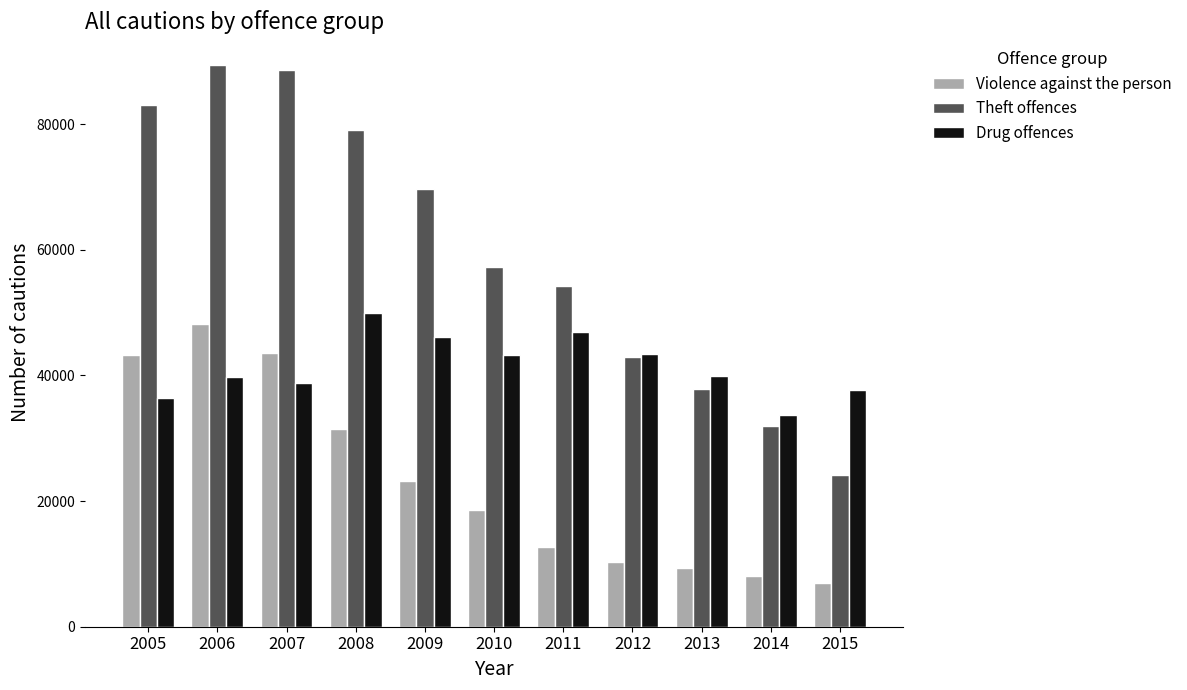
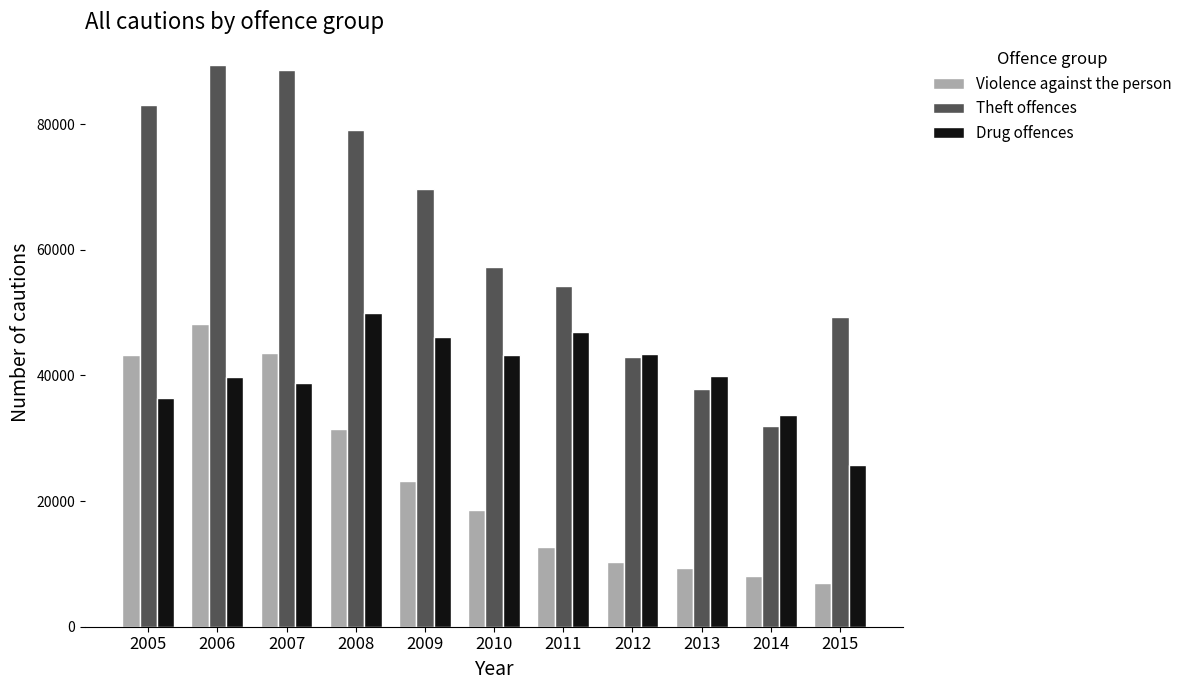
Theft offences, 2015: 24000 -> 49000
Drug offences, 2015: 38000 -> 26000
